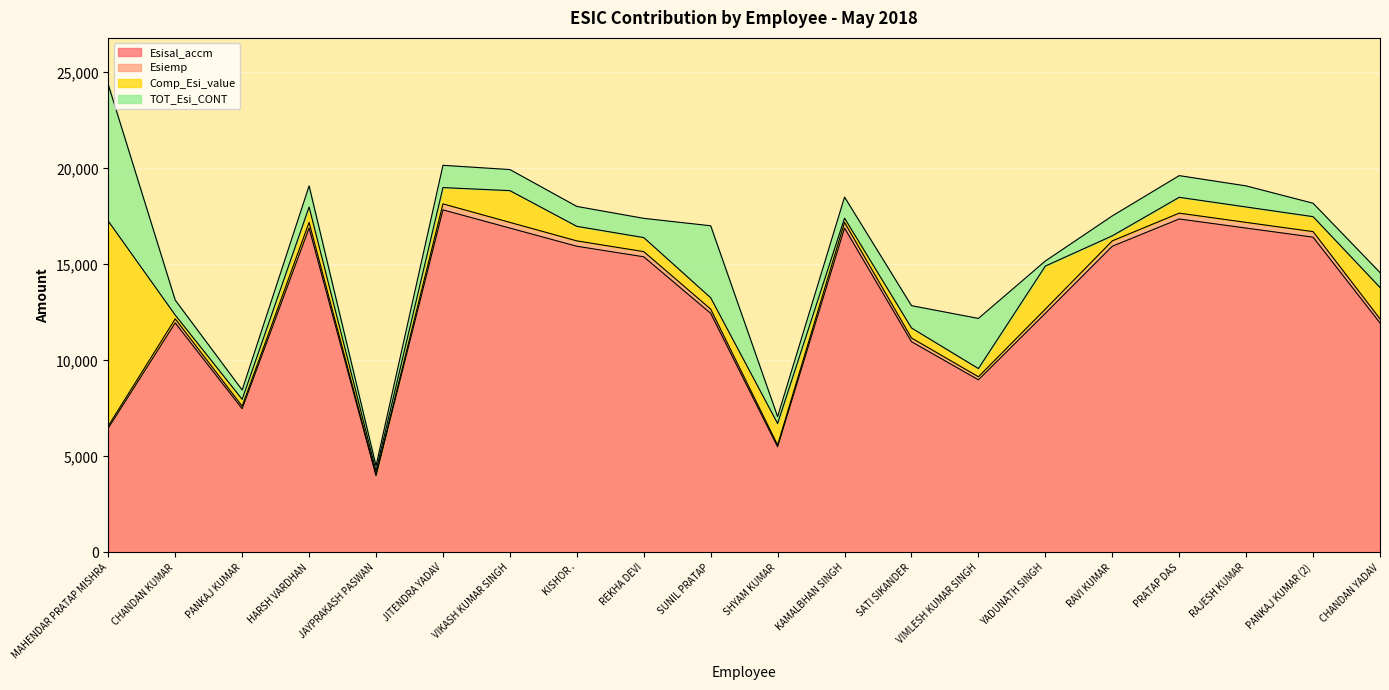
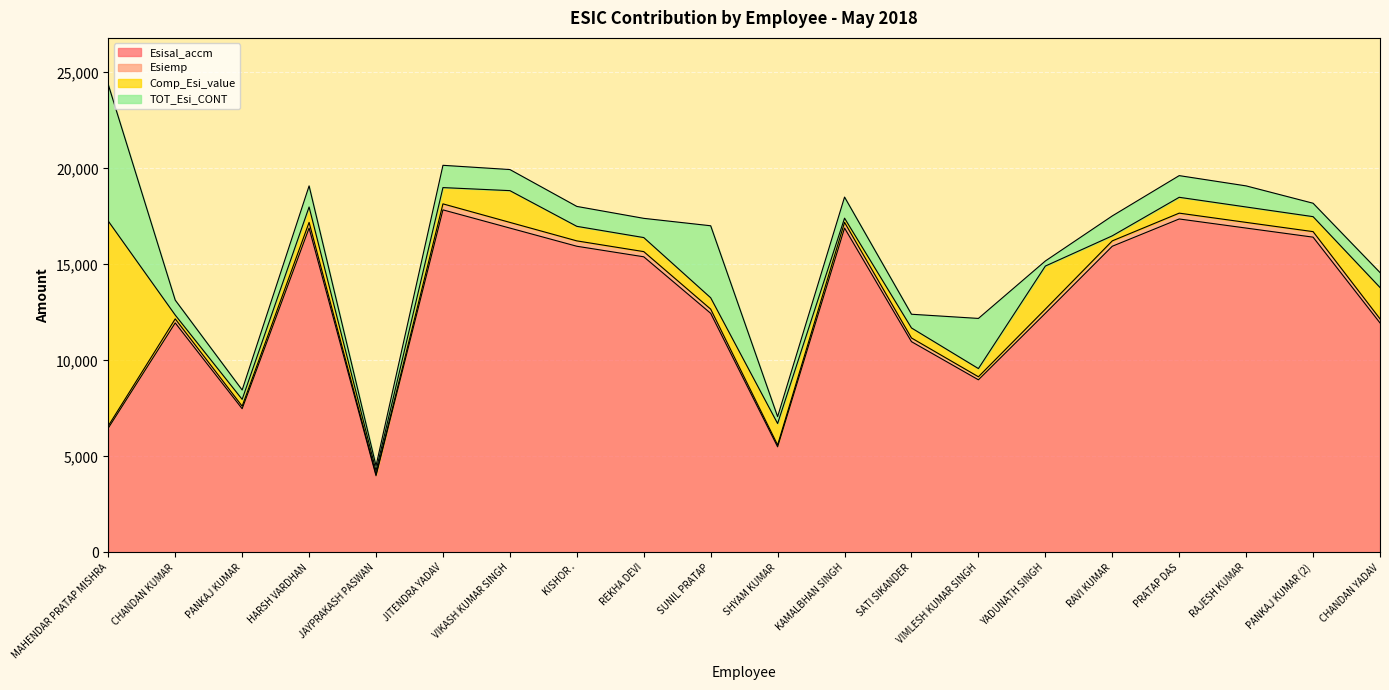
TOT_Esi_CONT, SATI SIKANDER: 1,200 -> 700
